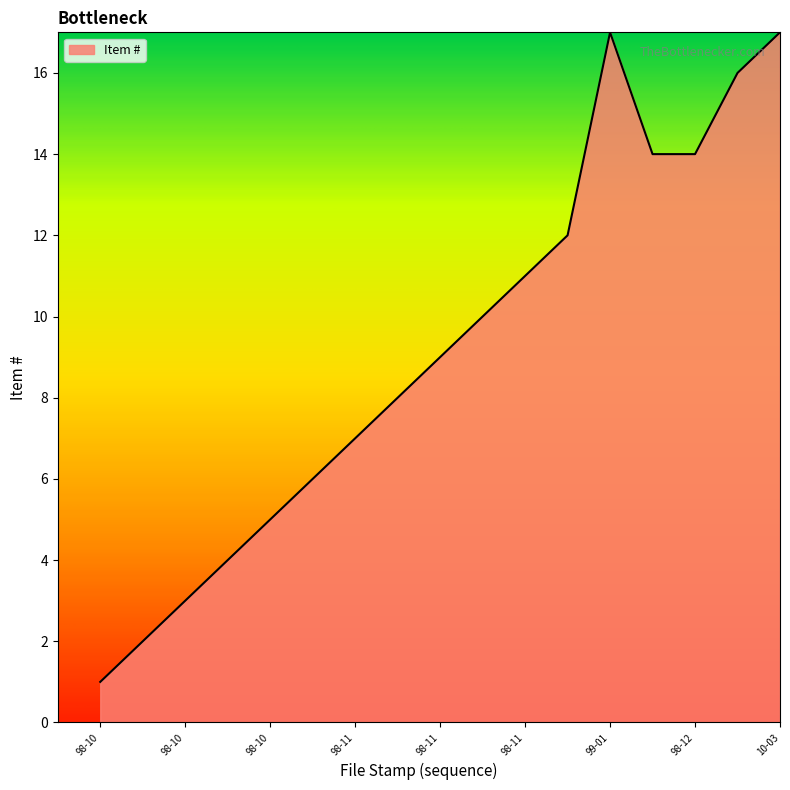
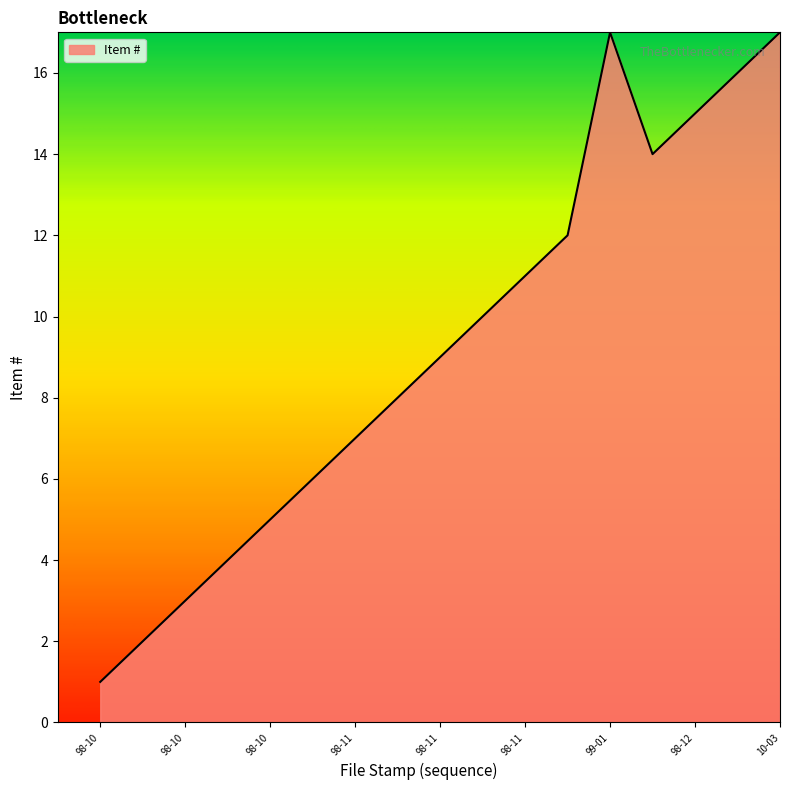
98-12: 14 -> 15
